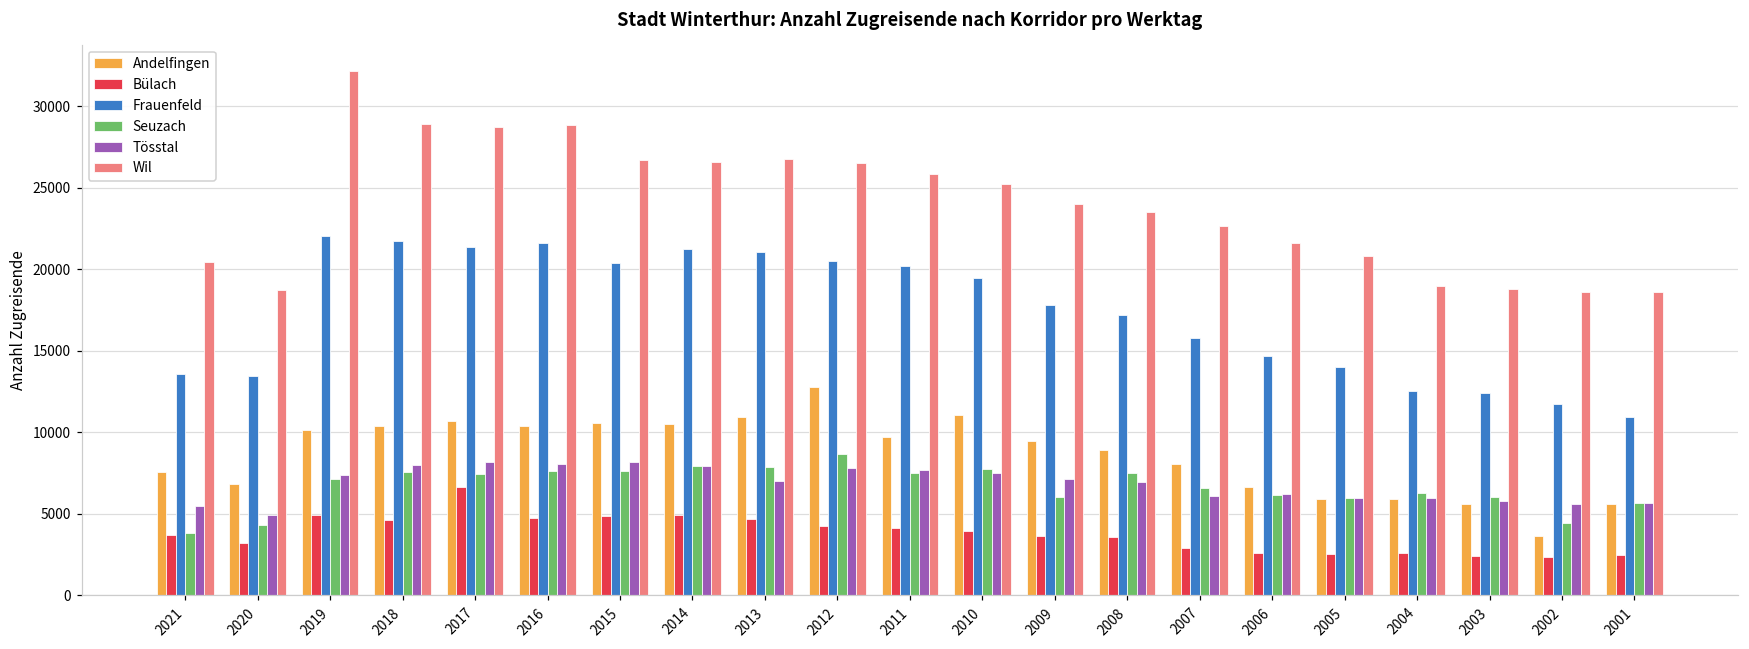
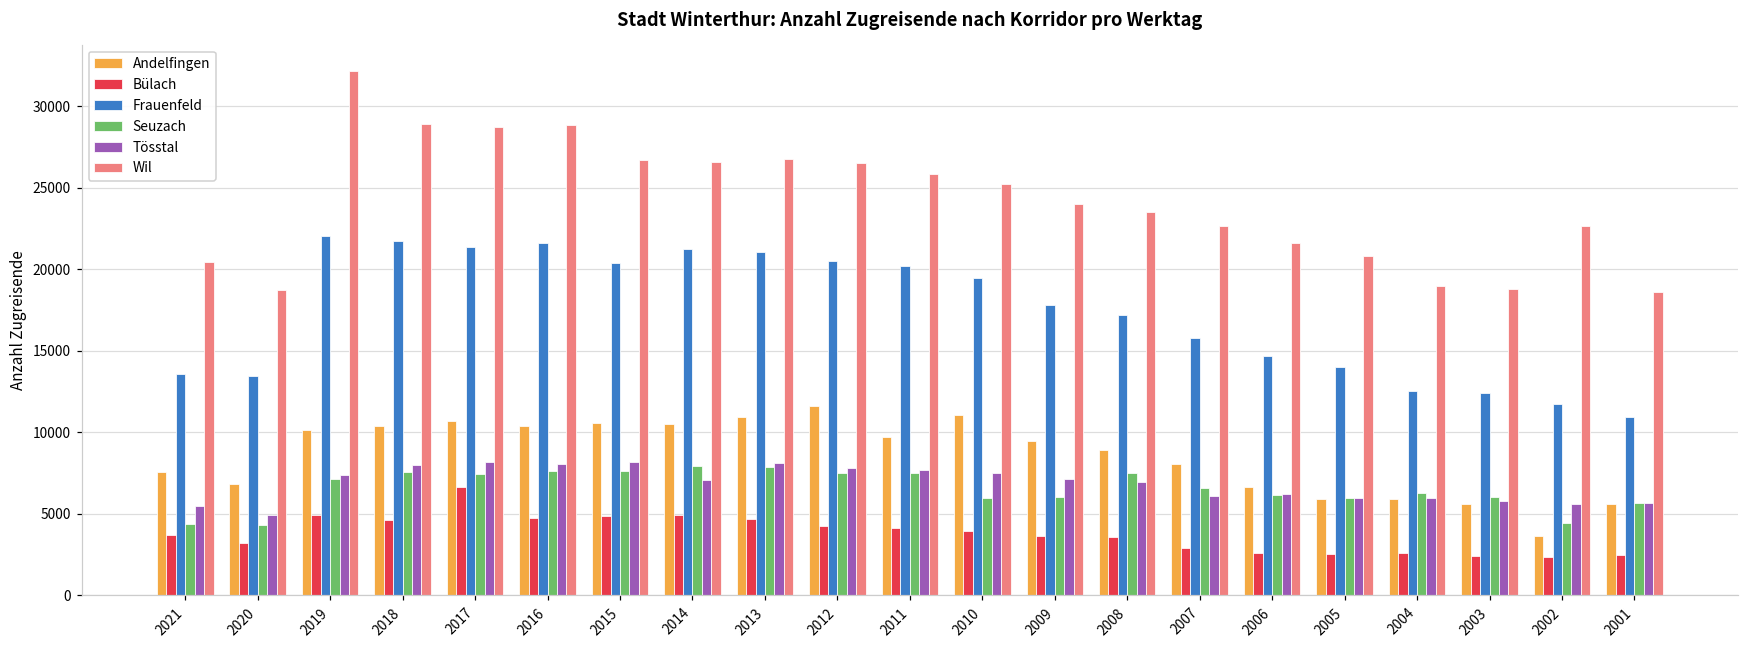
Seuzach, 2021: 3900 -> 4400
Tösstal, 2014: 7900 -> 7100
Tösstal, 2013: 7000 -> 8100
Andelfingen, 2012: 12800 -> 11600
Seuzach, 2012: 8700 -> 7500
Seuzach, 2010: 7800 -> 6000
Wil, 2002: 18600 -> 22700
